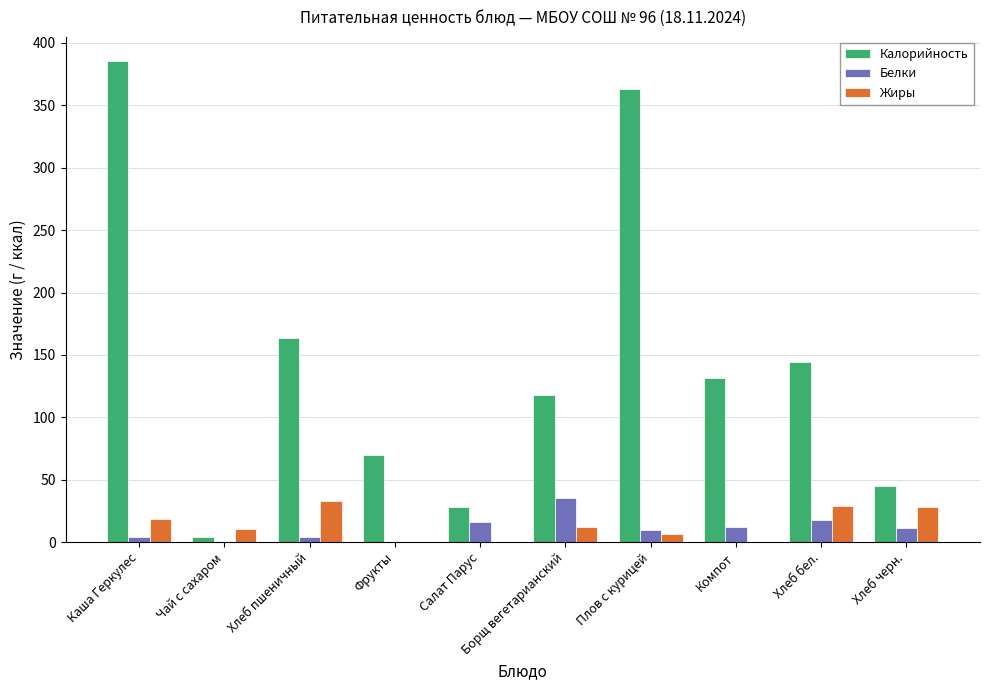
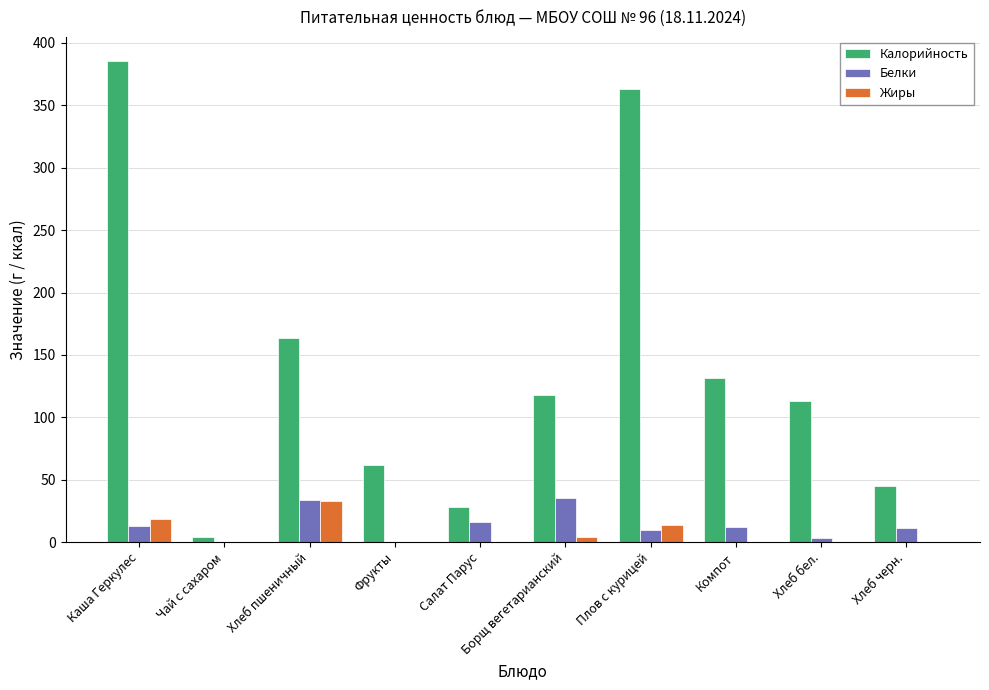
Белки, Каша Геркулес: 4 -> 13
Жиры, Чай с сахаром: 10 -> 0
Белки, Хлеб пшеничный: 4 -> 34
Калорийность, Фрукты: 70 -> 62
Жиры, Борщ вегетарианский: 12 -> 4
Жиры, Плов с курицей: 7 -> 14
Калорийность, Хлеб бел.: 145 -> 113
Белки, Хлеб бел.: 18 -> 3
Жиры, Хлеб бел.: 29 -> 0
Жиры, Хлеб черн.: 28 -> 0
